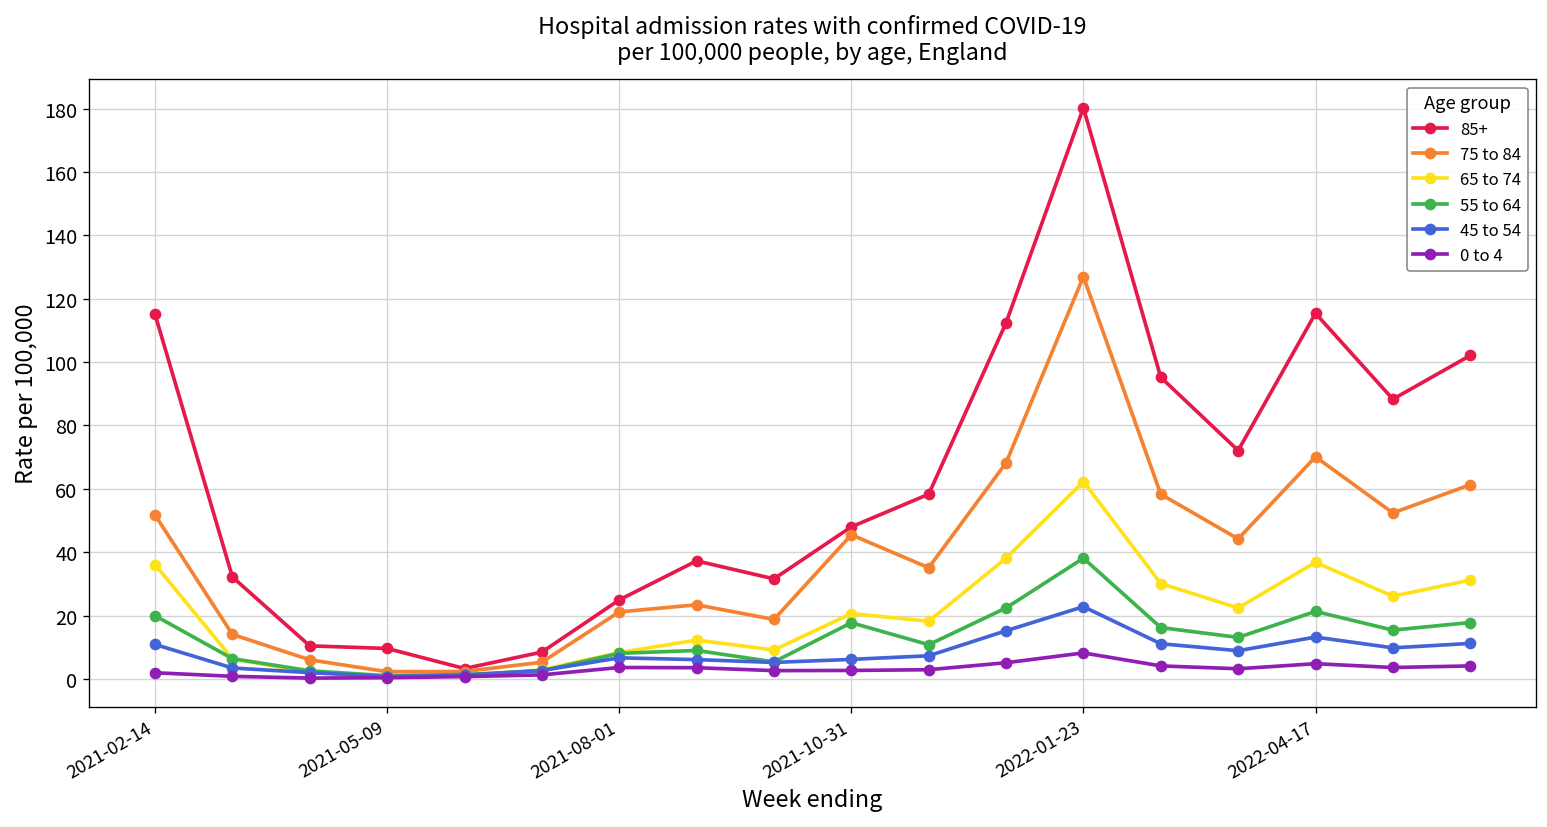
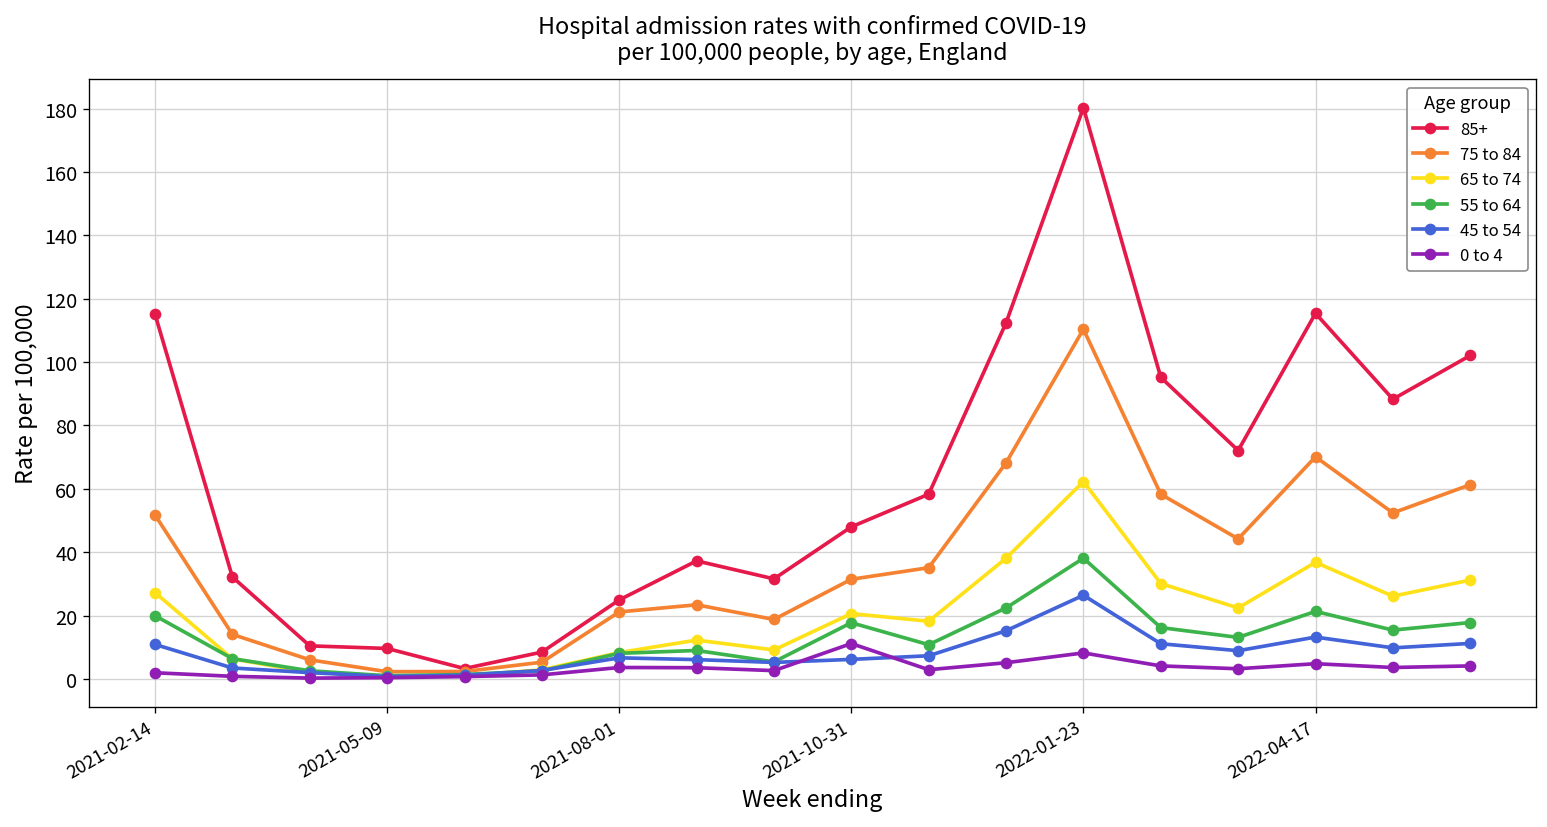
65 to 74, 2021-02-14: 36 -> 27
75 to 84, 2021-10-31: 45 -> 31
0 to 4, 2021-10-31: 3 -> 11
75 to 84, 2022-01-23: 127 -> 110
45 to 54, 2022-01-23: 23 -> 26
